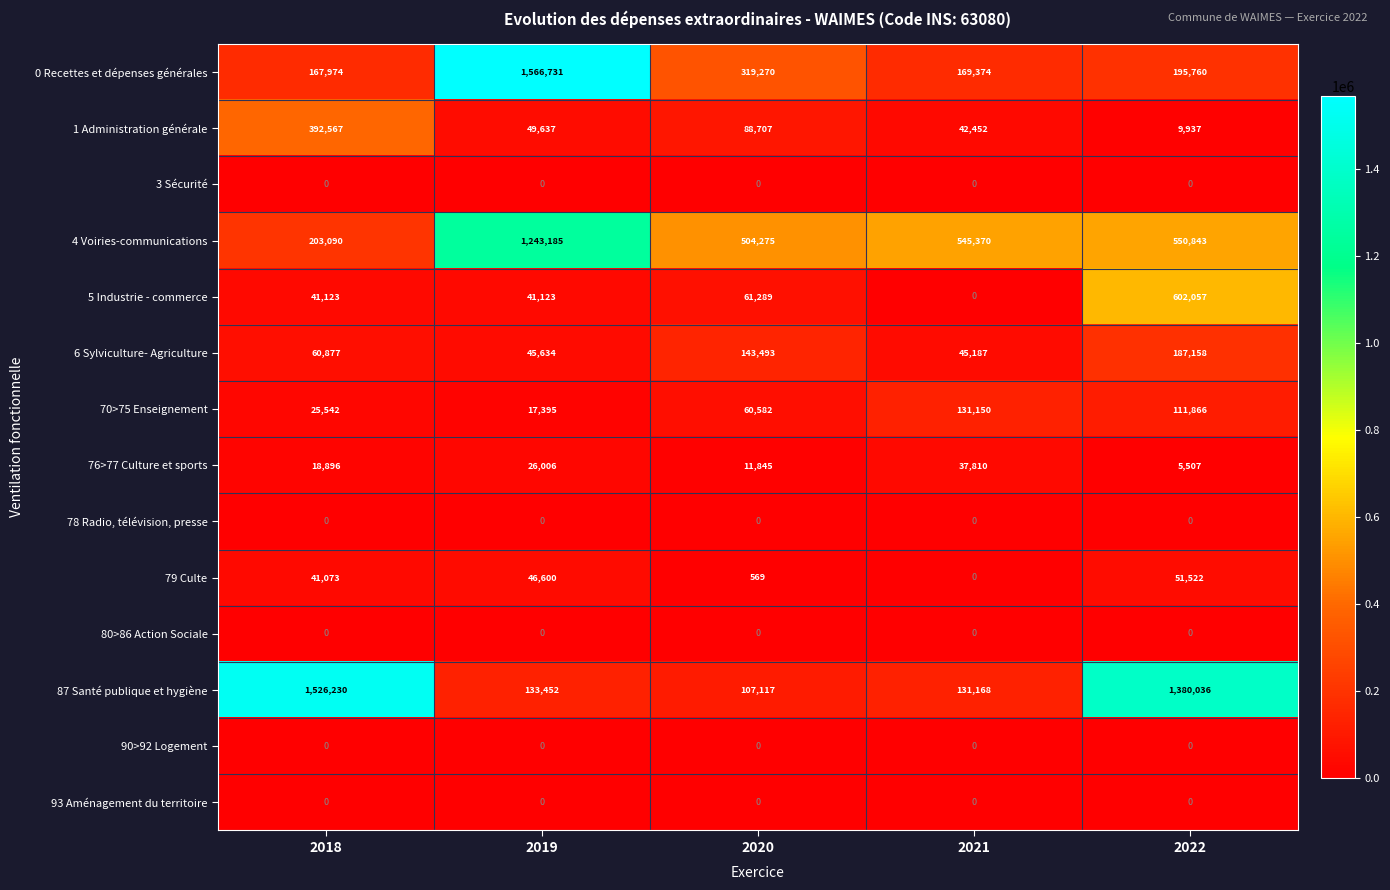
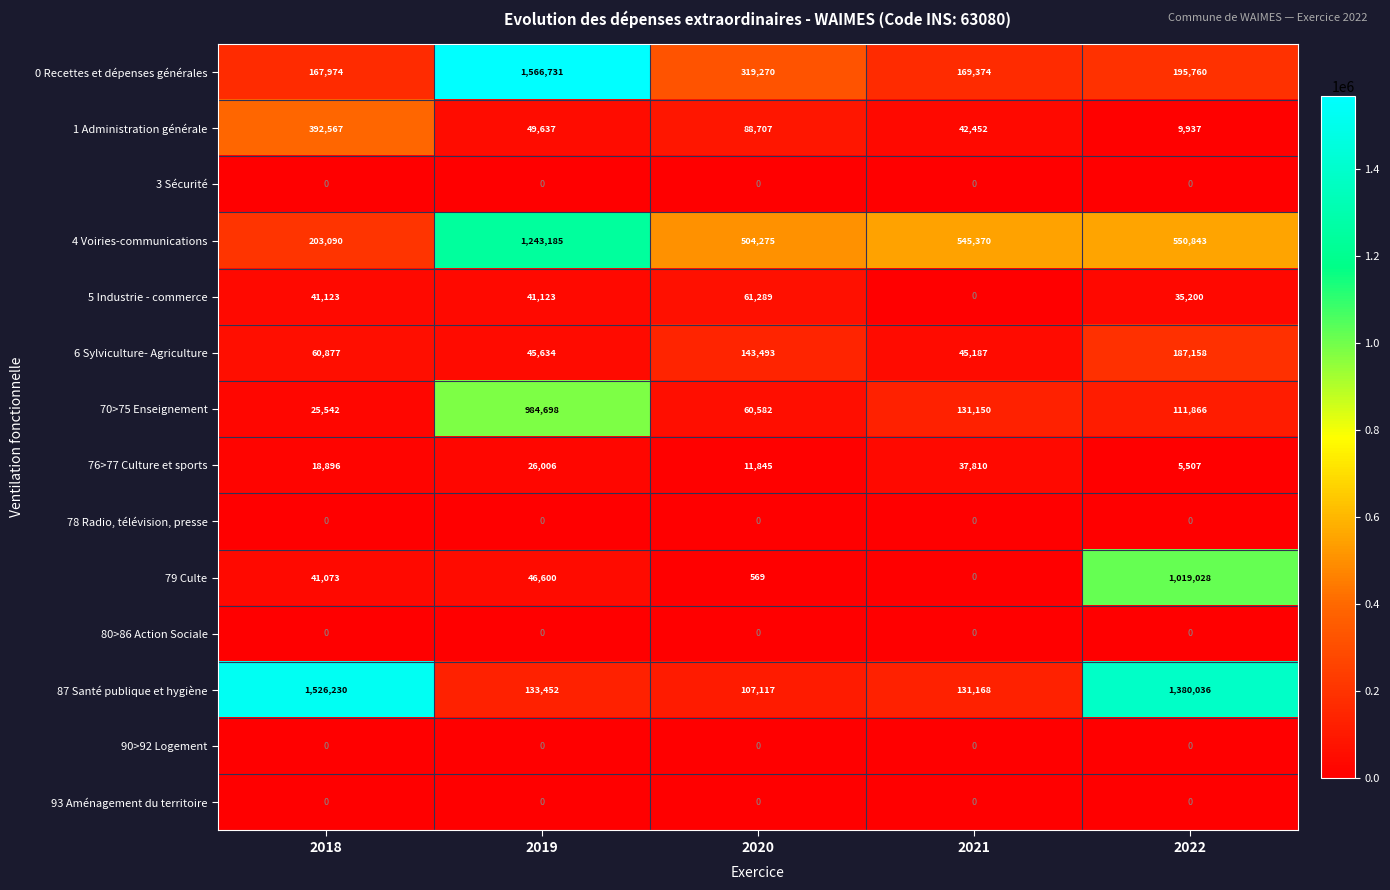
5 Industrie - commerce, 2022: 602,057 -> 35,200
70>75 Enseignement, 2019: 17,395 -> 984,698
79 Culte, 2022: 51,522 -> 1,019,028
